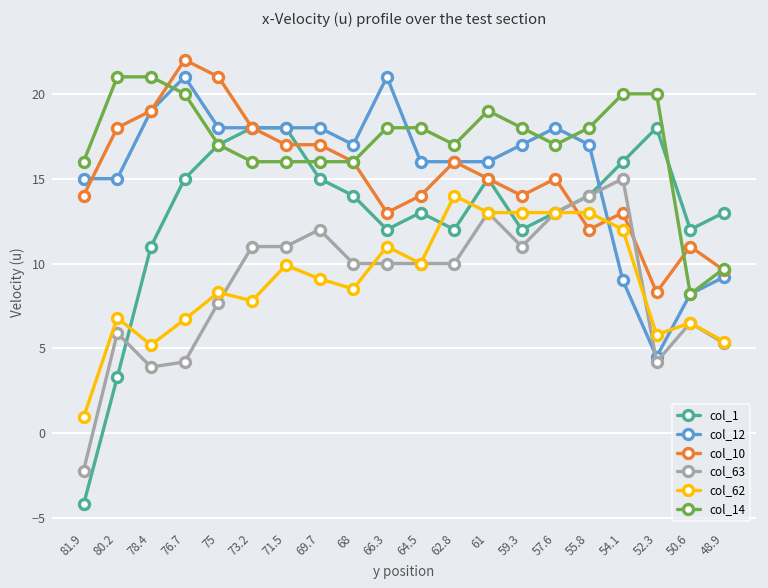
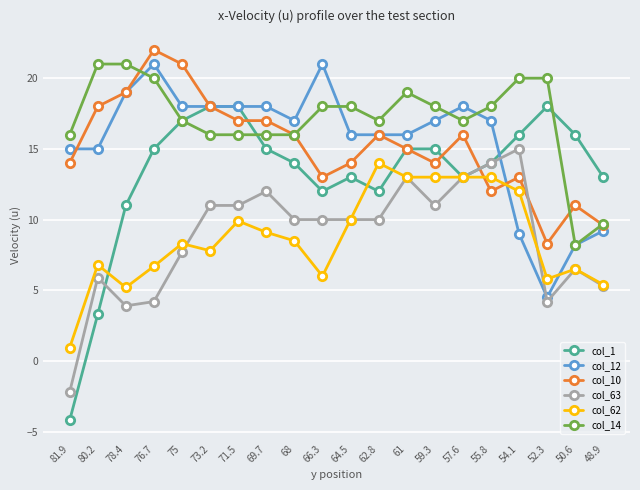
col_62, 66.3: 11 -> 6
col_1, 59.3: 12 -> 15
col_10, 57.6: 15 -> 16
col_1, 50.6: 12 -> 16
